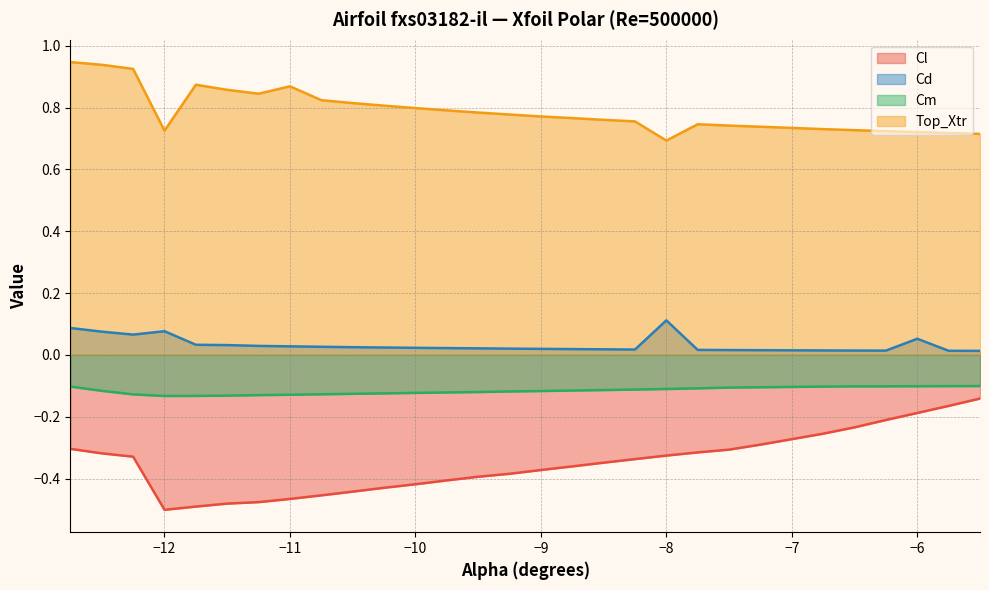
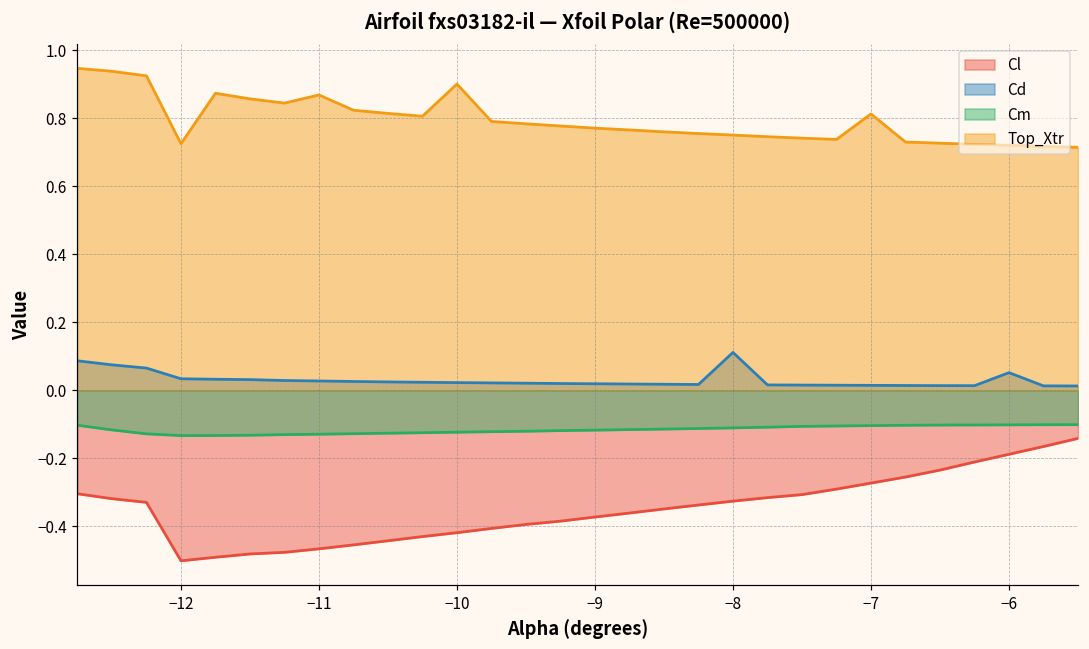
Cd, −12: 0.08 -> 0.03
Top_Xtr, −10: 0.80 -> 0.90
Top_Xtr, −8: 0.69 -> 0.75
Top_Xtr, −7: 0.73 -> 0.81
